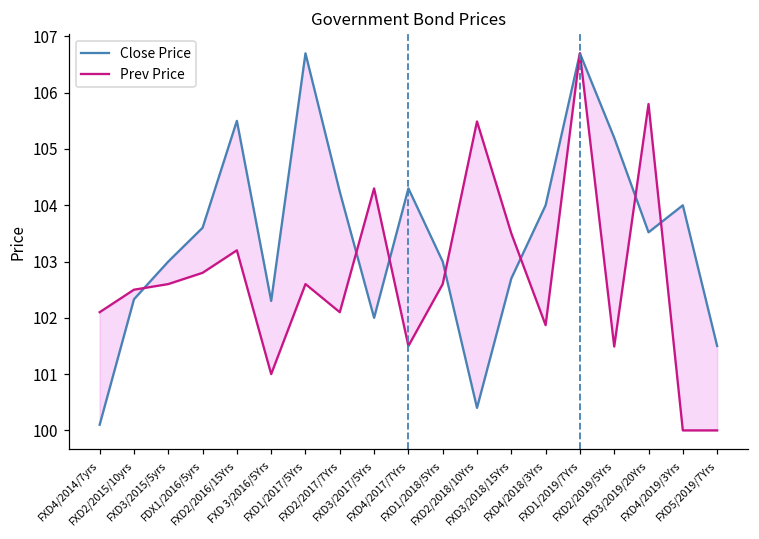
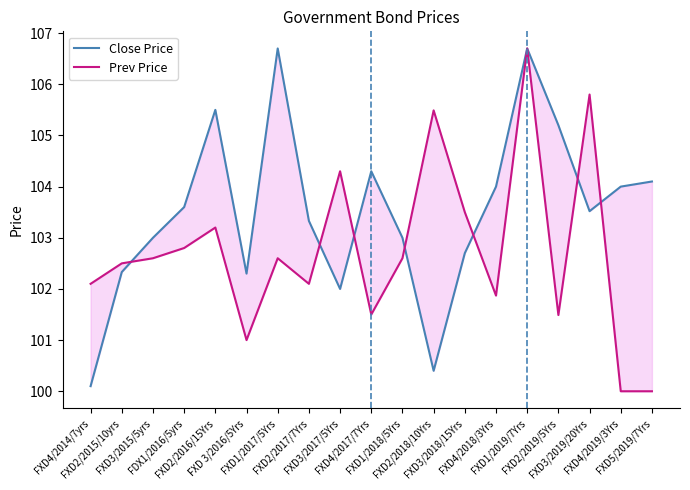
Close Price, FXD2/2017/7Yrs: 104.2 -> 103.3
Close Price, FXD5/2019/7Yrs: 101.5 -> 104.1
